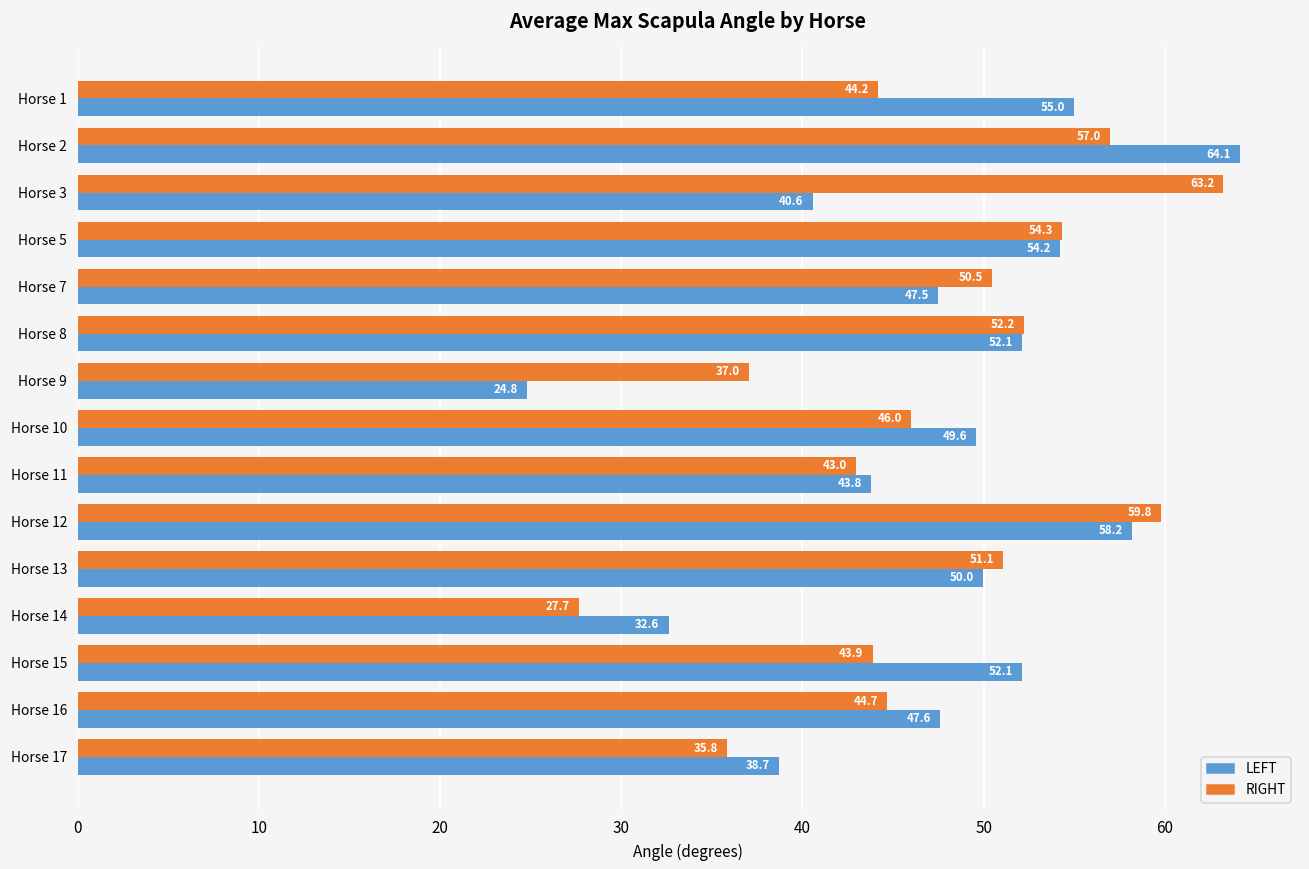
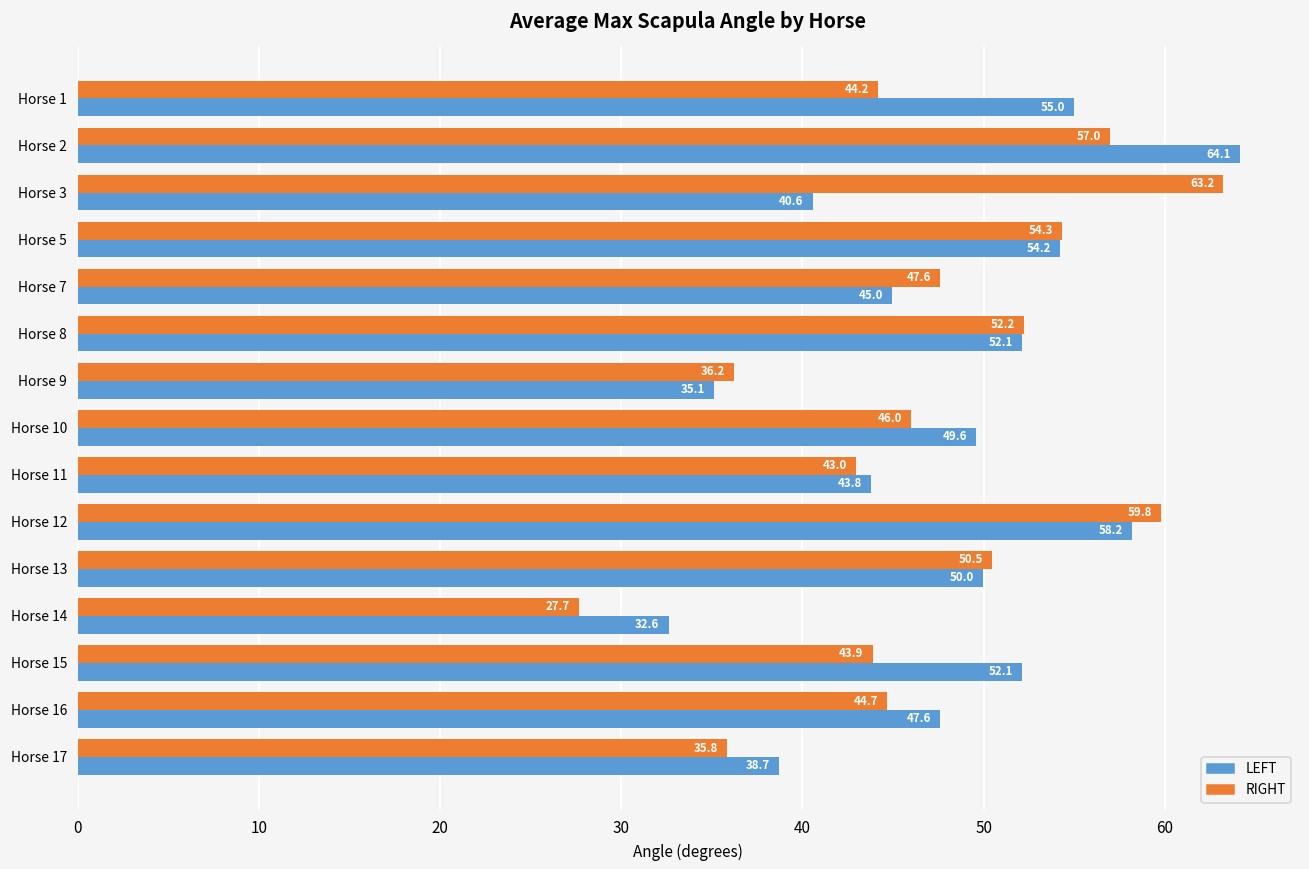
RIGHT, Horse 7: 50.5 -> 47.6
LEFT, Horse 7: 47.5 -> 45.0
RIGHT, Horse 9: 37.0 -> 36.2
LEFT, Horse 9: 24.8 -> 35.1
RIGHT, Horse 13: 51.1 -> 50.5
